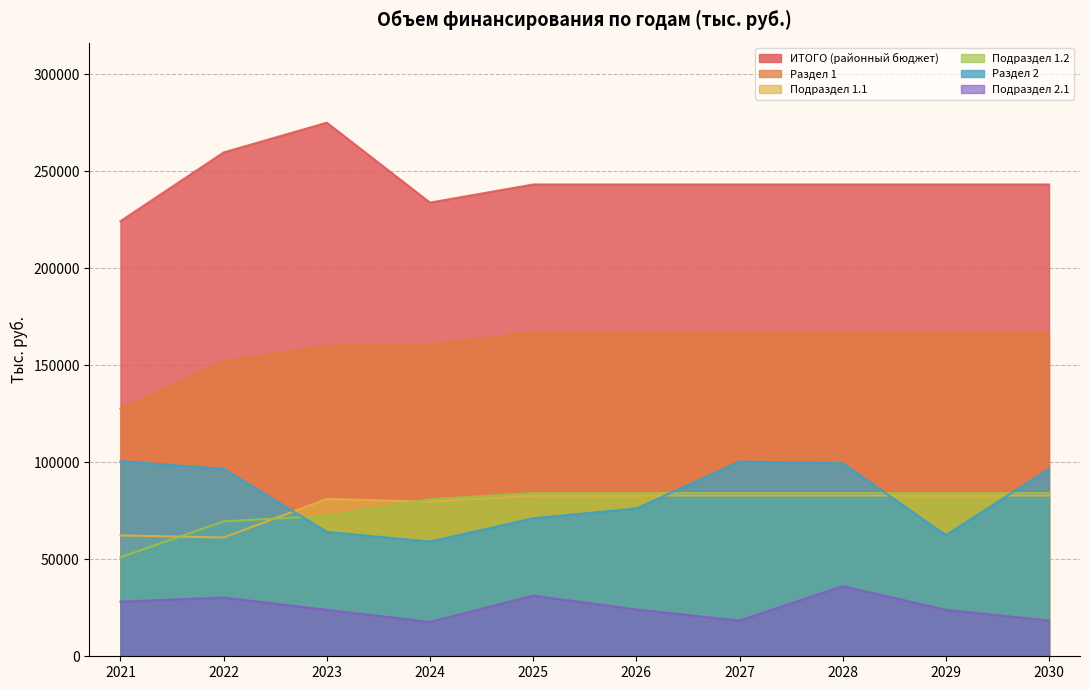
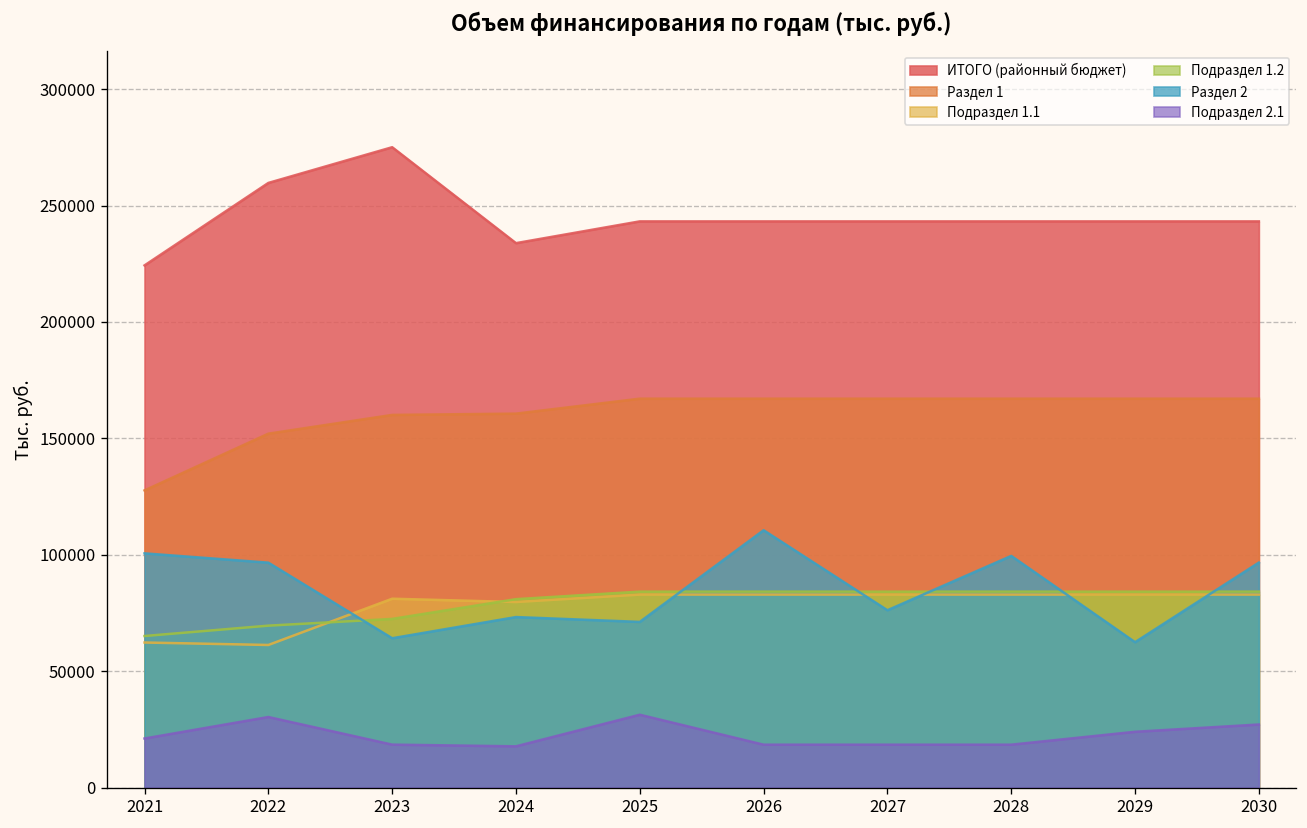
Подраздел 1.2, 2021: 51000 -> 65000
Подраздел 2.1, 2021: 28000 -> 21000
Подраздел 2.1, 2023: 24000 -> 18000
Раздел 2, 2024: 59000 -> 73000
Раздел 2, 2026: 76000 -> 111000
Подраздел 2.1, 2026: 24000 -> 18000
Раздел 2, 2027: 100000 -> 76000
Подраздел 2.1, 2028: 36000 -> 18000
Подраздел 2.1, 2030: 18000 -> 27000
